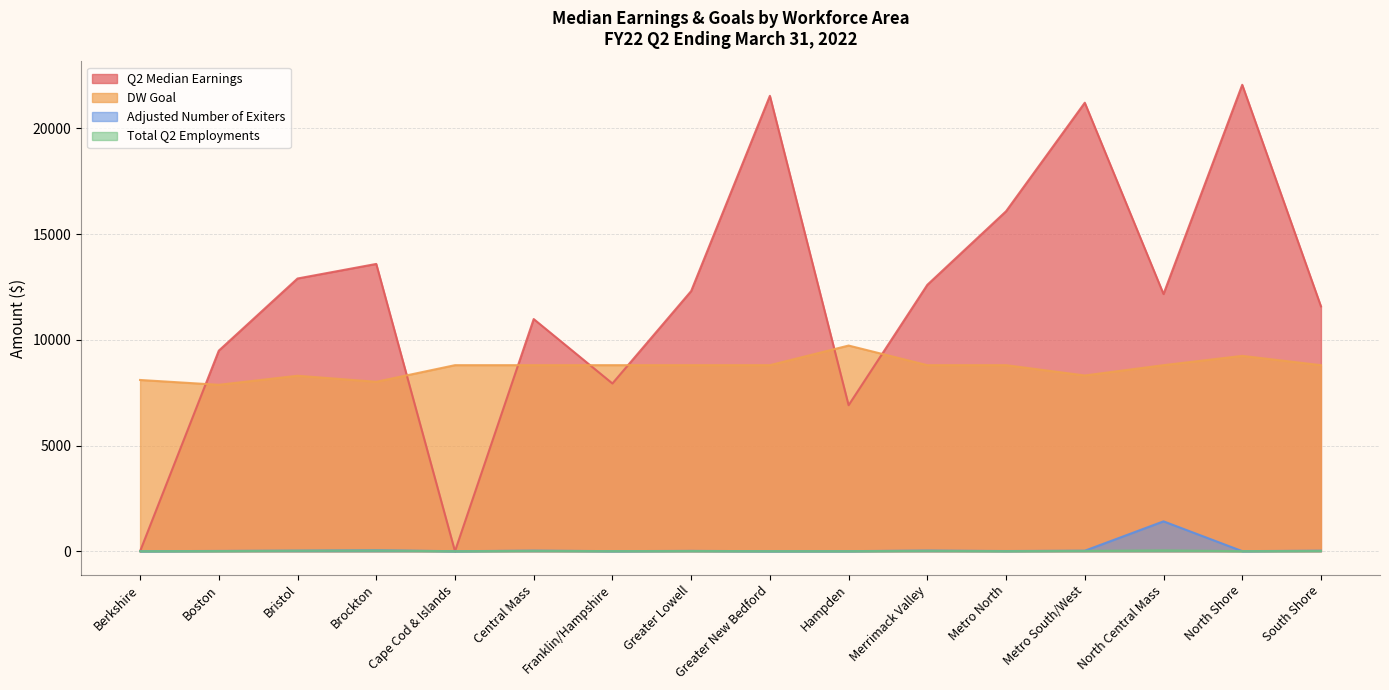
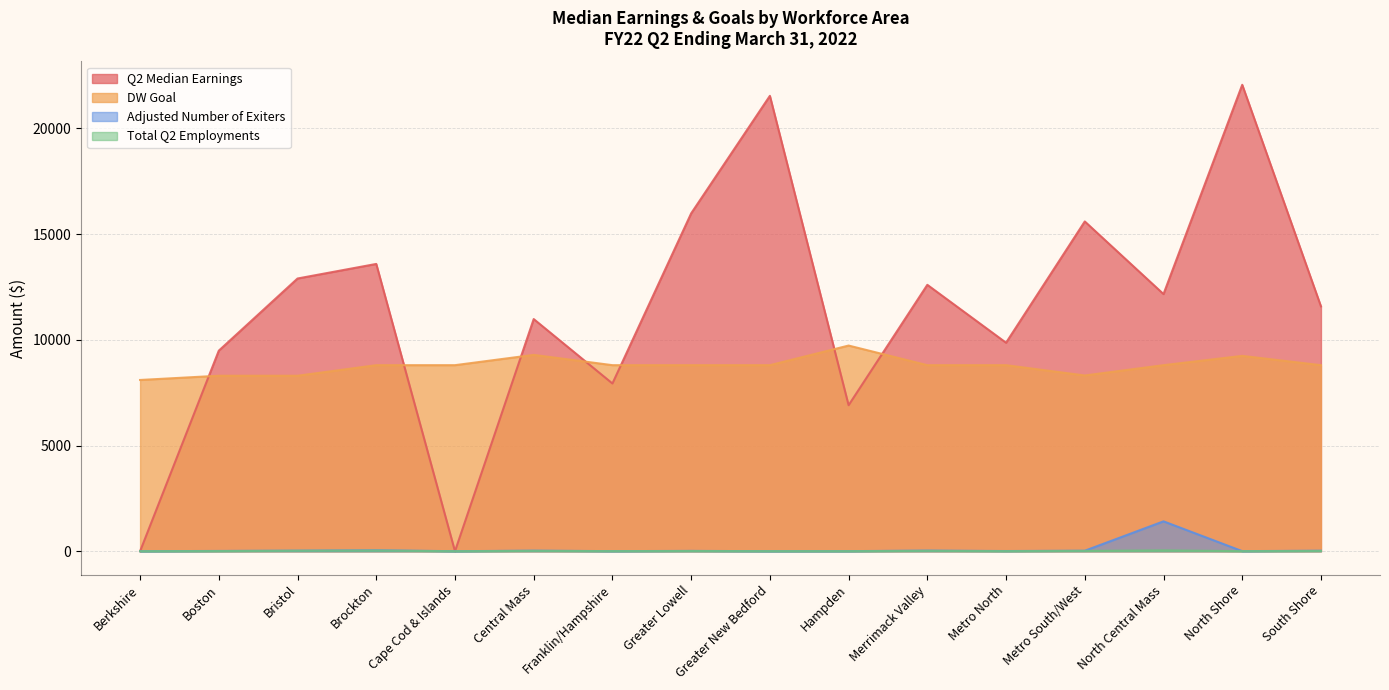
DW Goal, Boston: 7900 -> 8300
DW Goal, Brockton: 8000 -> 8800
DW Goal, Central Mass: 8800 -> 9300
Q2 Median Earnings, Greater Lowell: 12300 -> 16000
Q2 Median Earnings, Metro North: 16100 -> 9900
Q2 Median Earnings, Metro South/West: 21200 -> 15600
